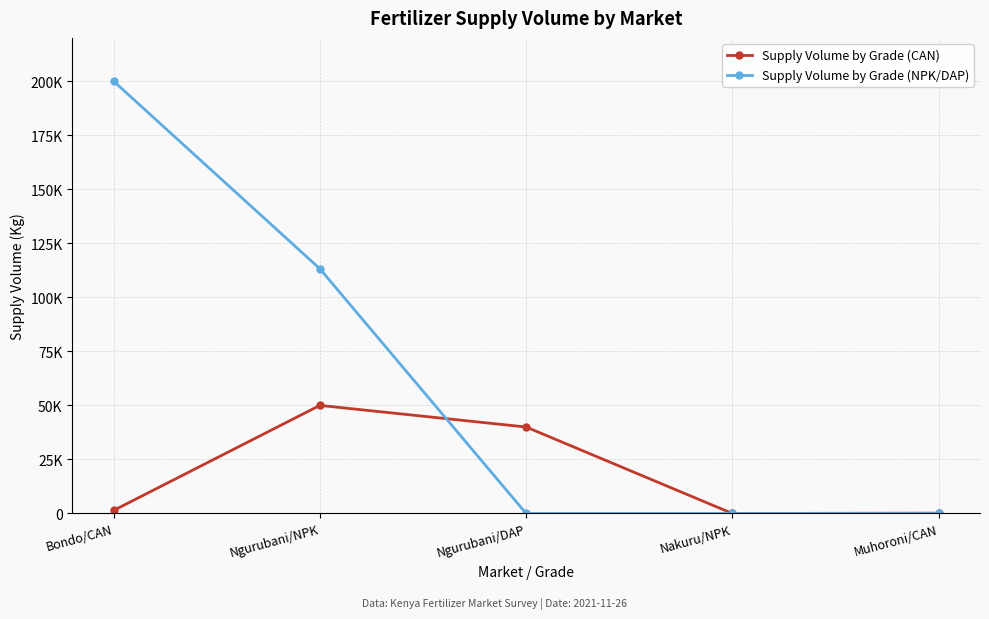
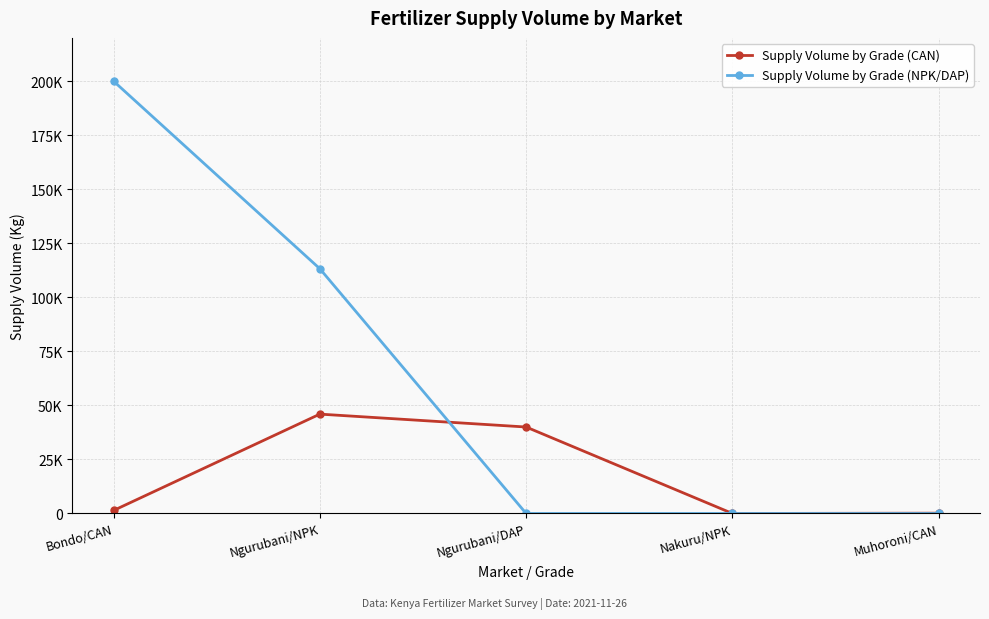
Supply Volume by Grade (CAN), Ngurubani/NPK: 50000 -> 46000
